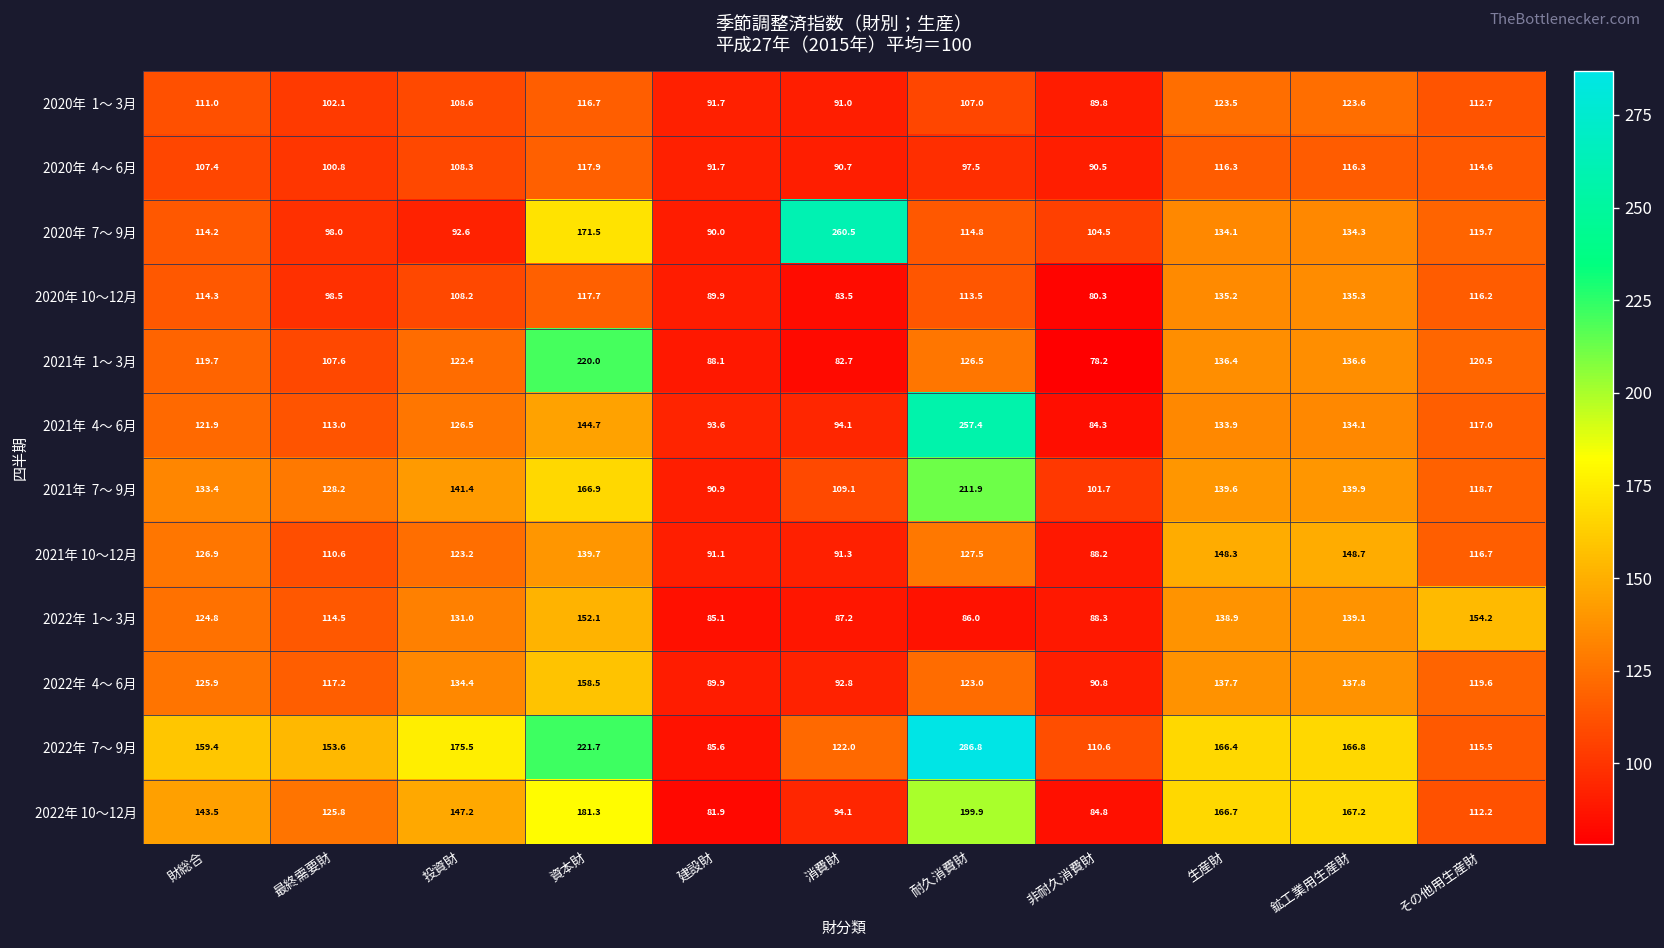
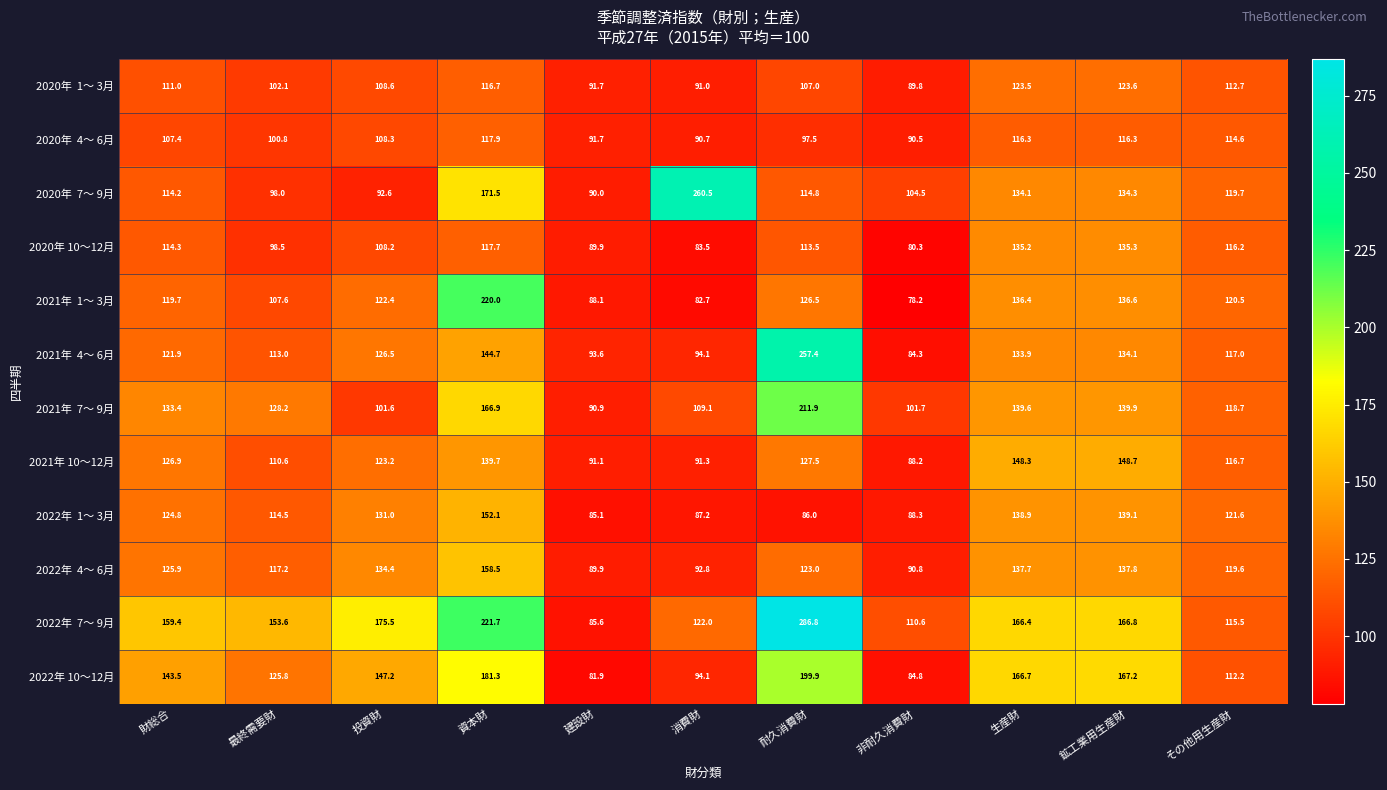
2021年 7～ 9月, 投資財: 141.4 -> 101.6
2022年 1～ 3月, その他用生産財: 154.2 -> 121.6
